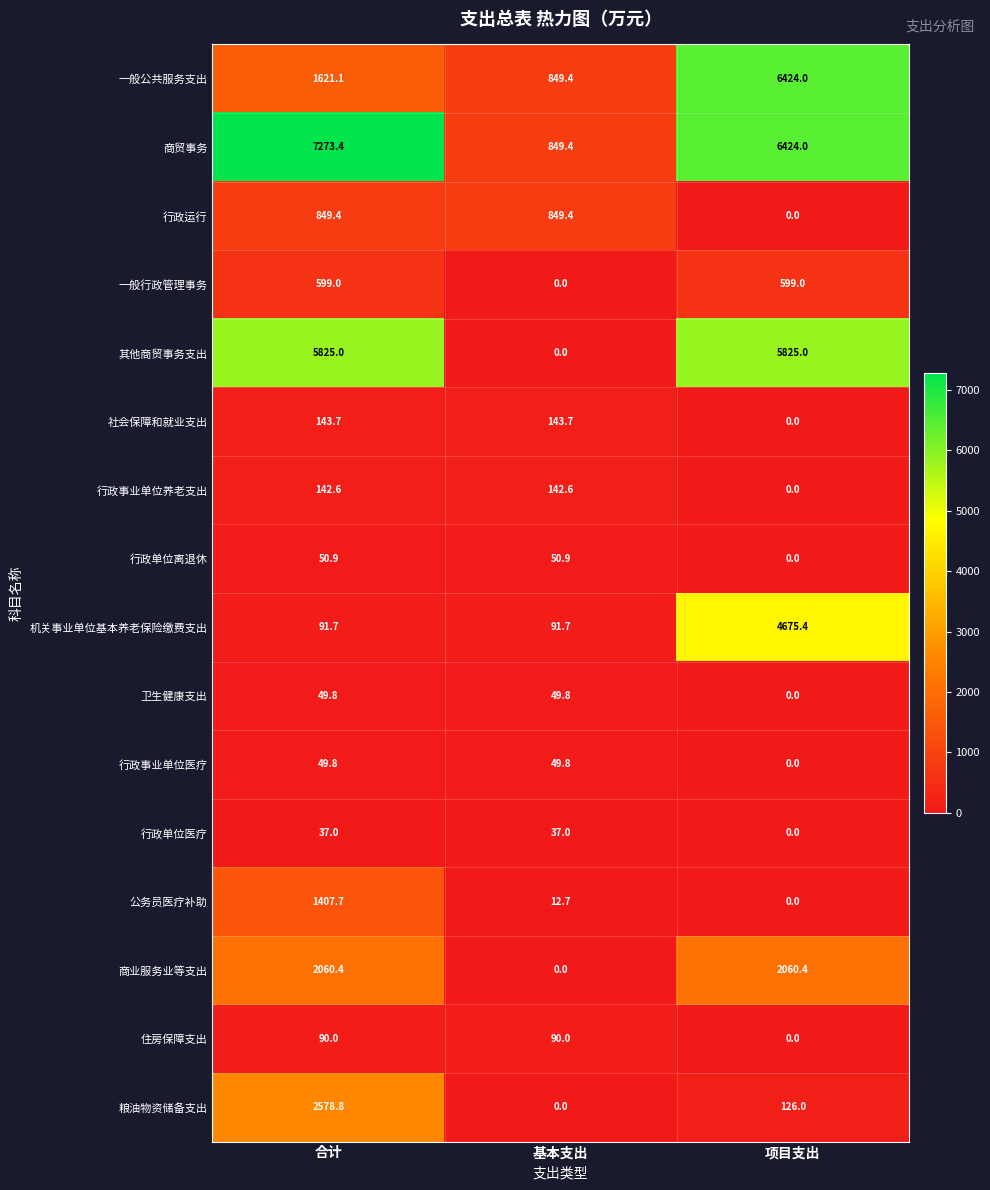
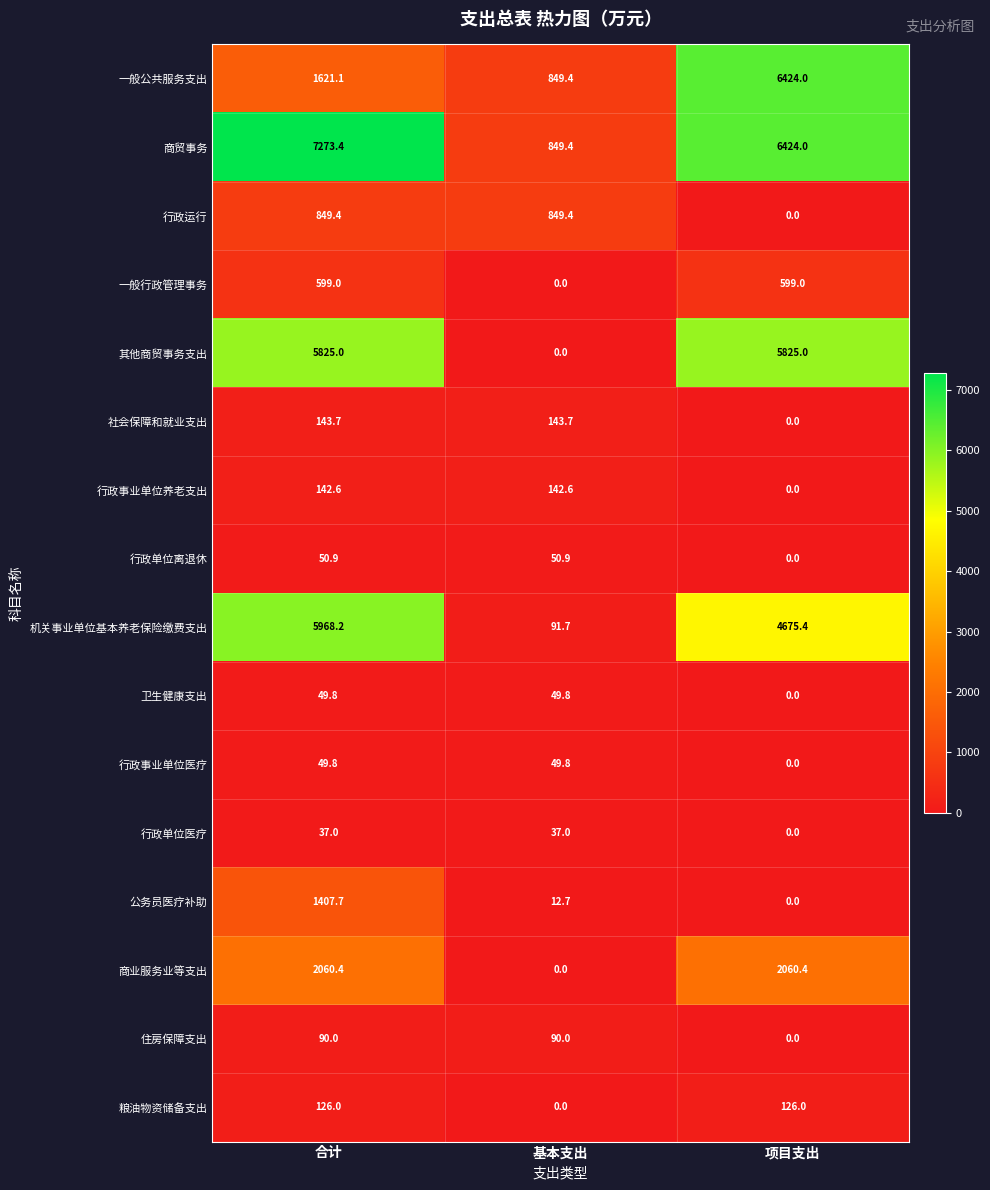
机关事业单位基本养老保险缴费支出, 合计: 91.7 -> 5968.2
粮油物资储备支出, 合计: 2578.8 -> 126.0
